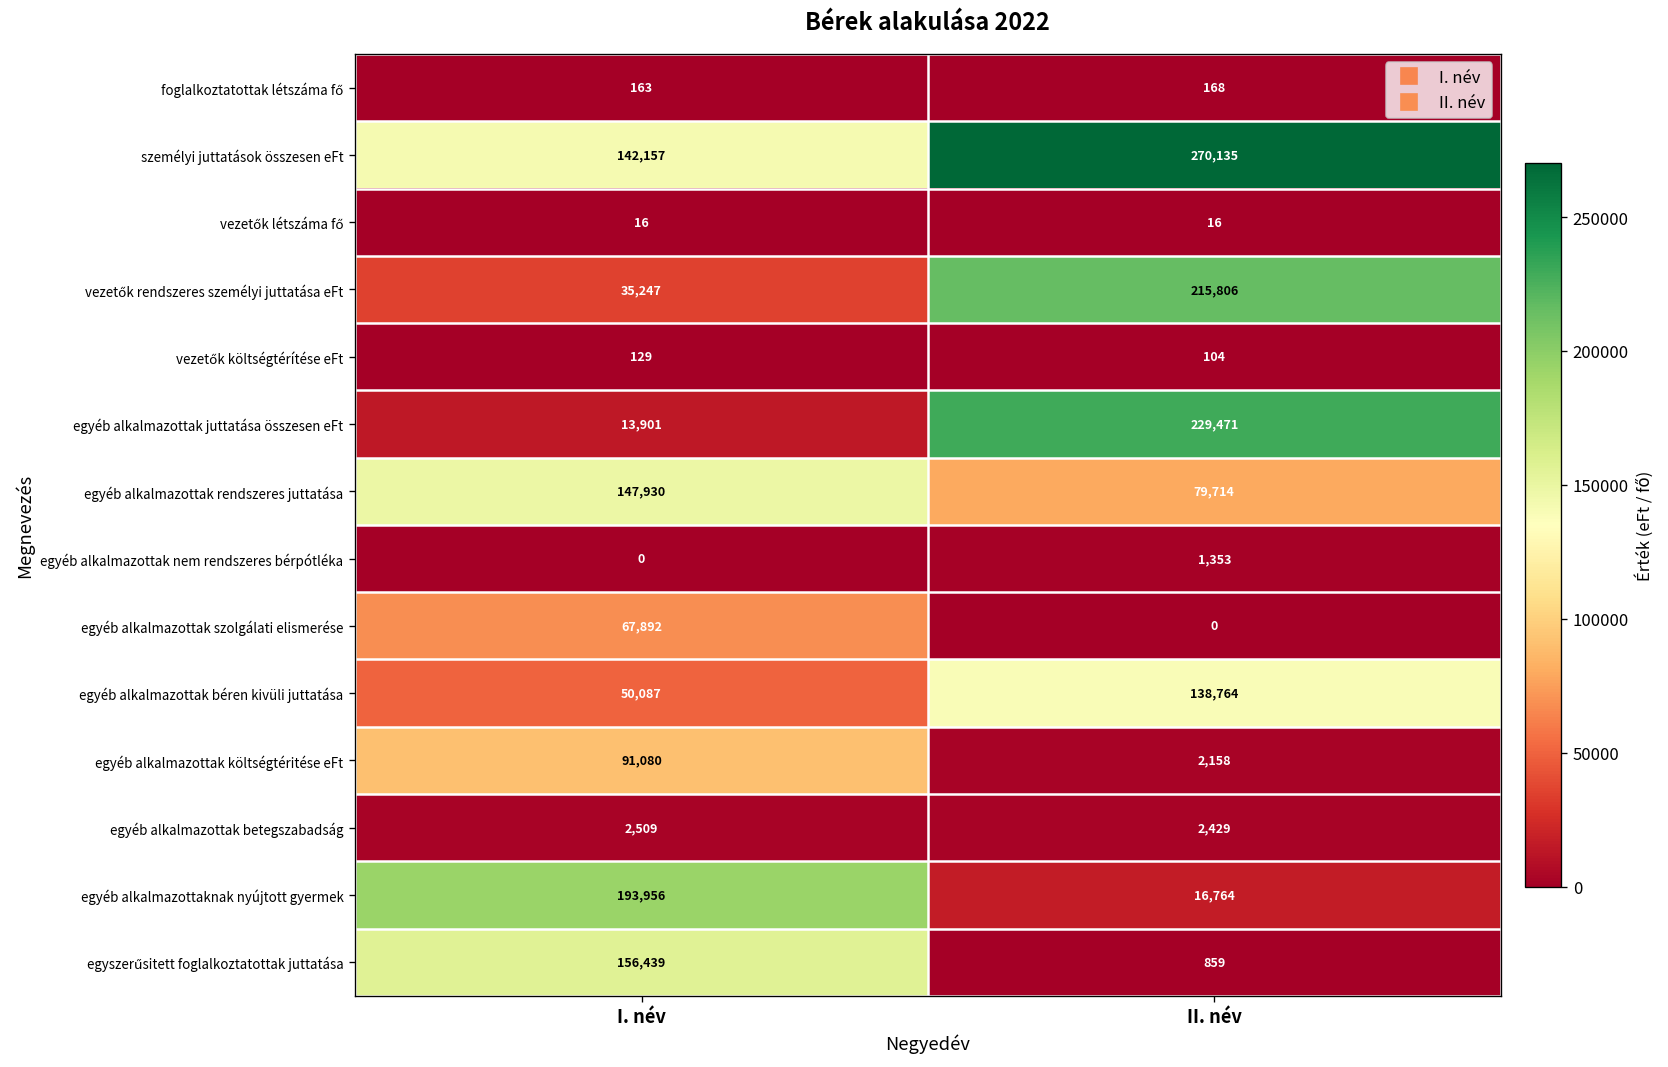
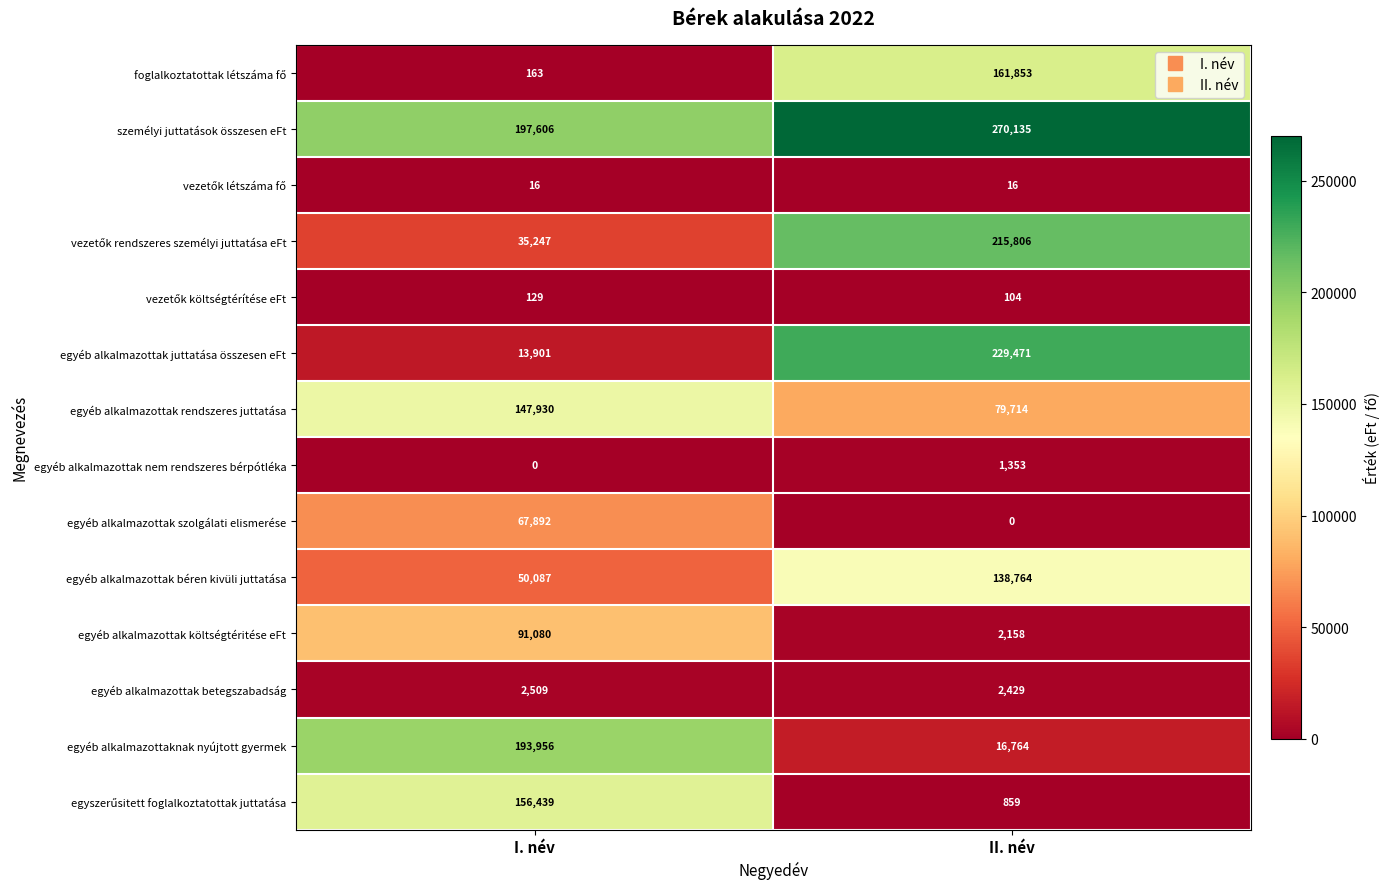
foglalkoztatottak létszáma fő, II. név: 168 -> 161,853
személyi juttatások összesen eFt, I. név: 142,157 -> 197,606
